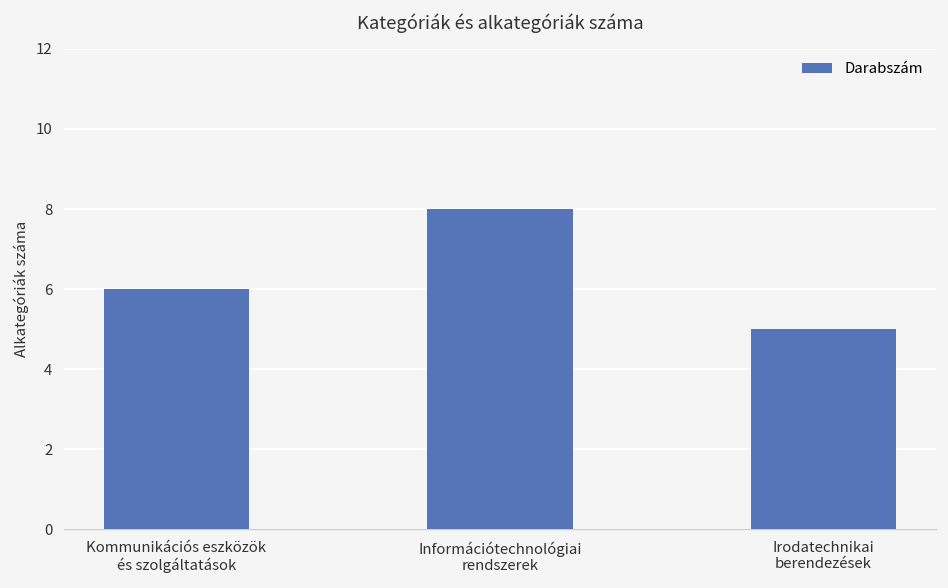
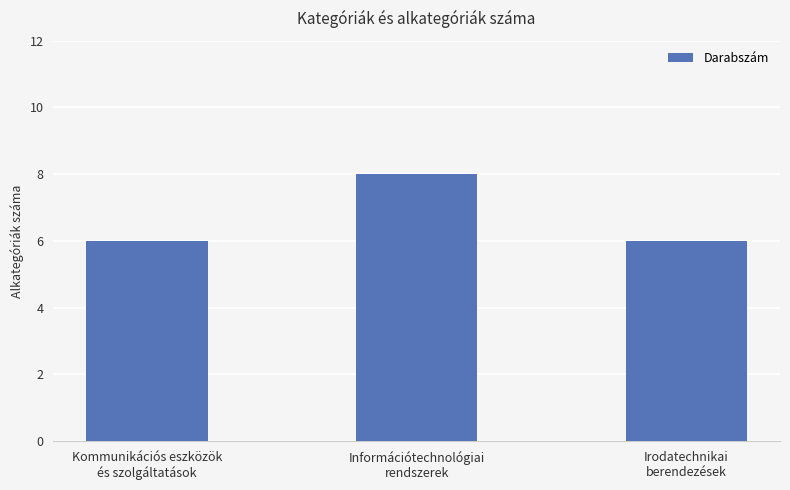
Irodatechnikai berendezések: 5 -> 6
